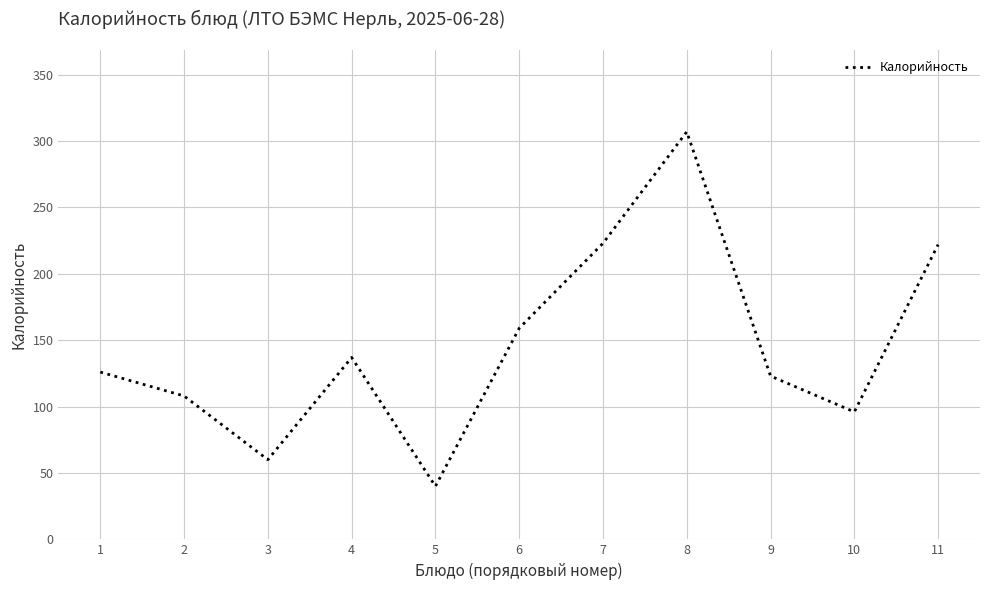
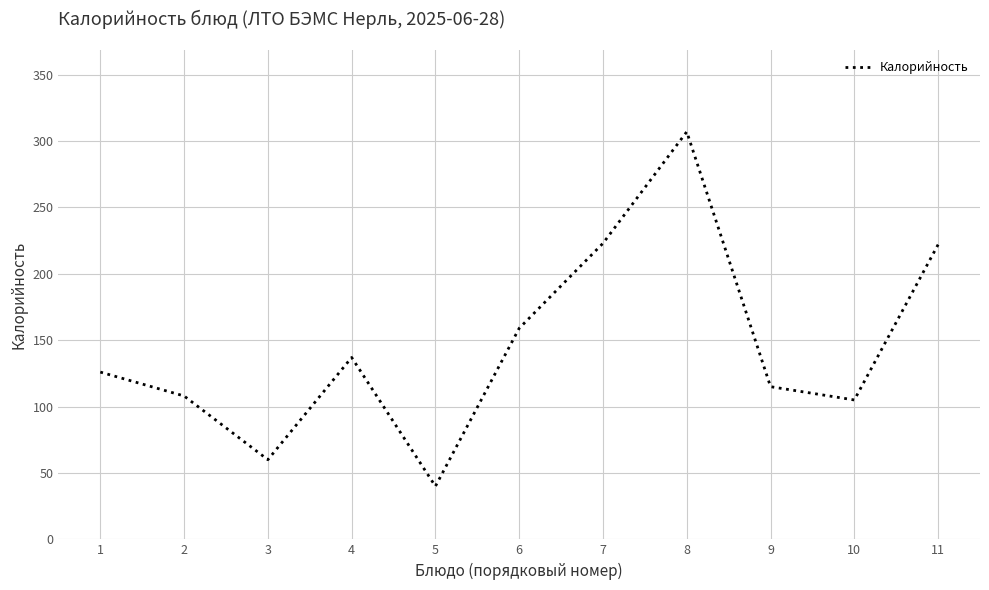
9: 123 -> 115
10: 96 -> 105
